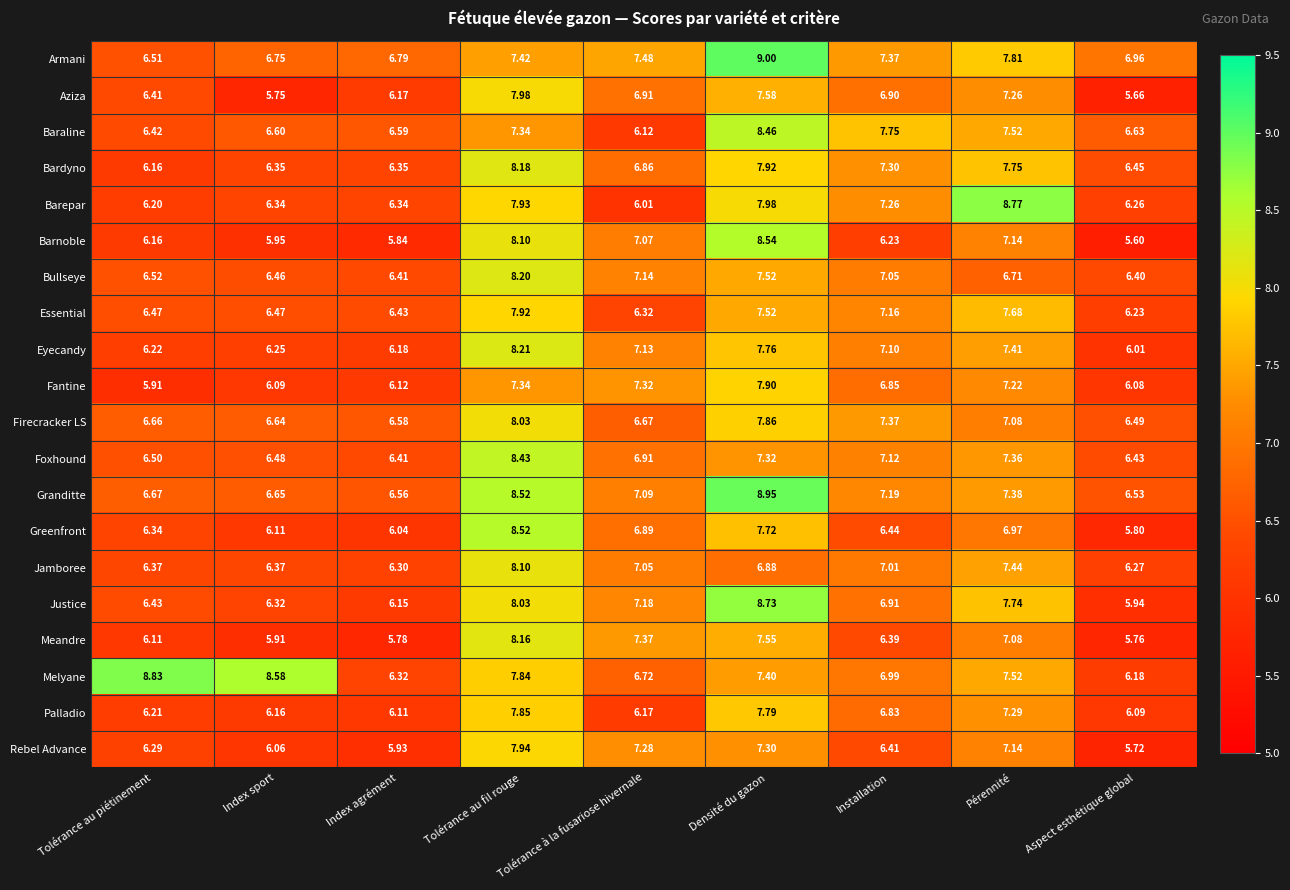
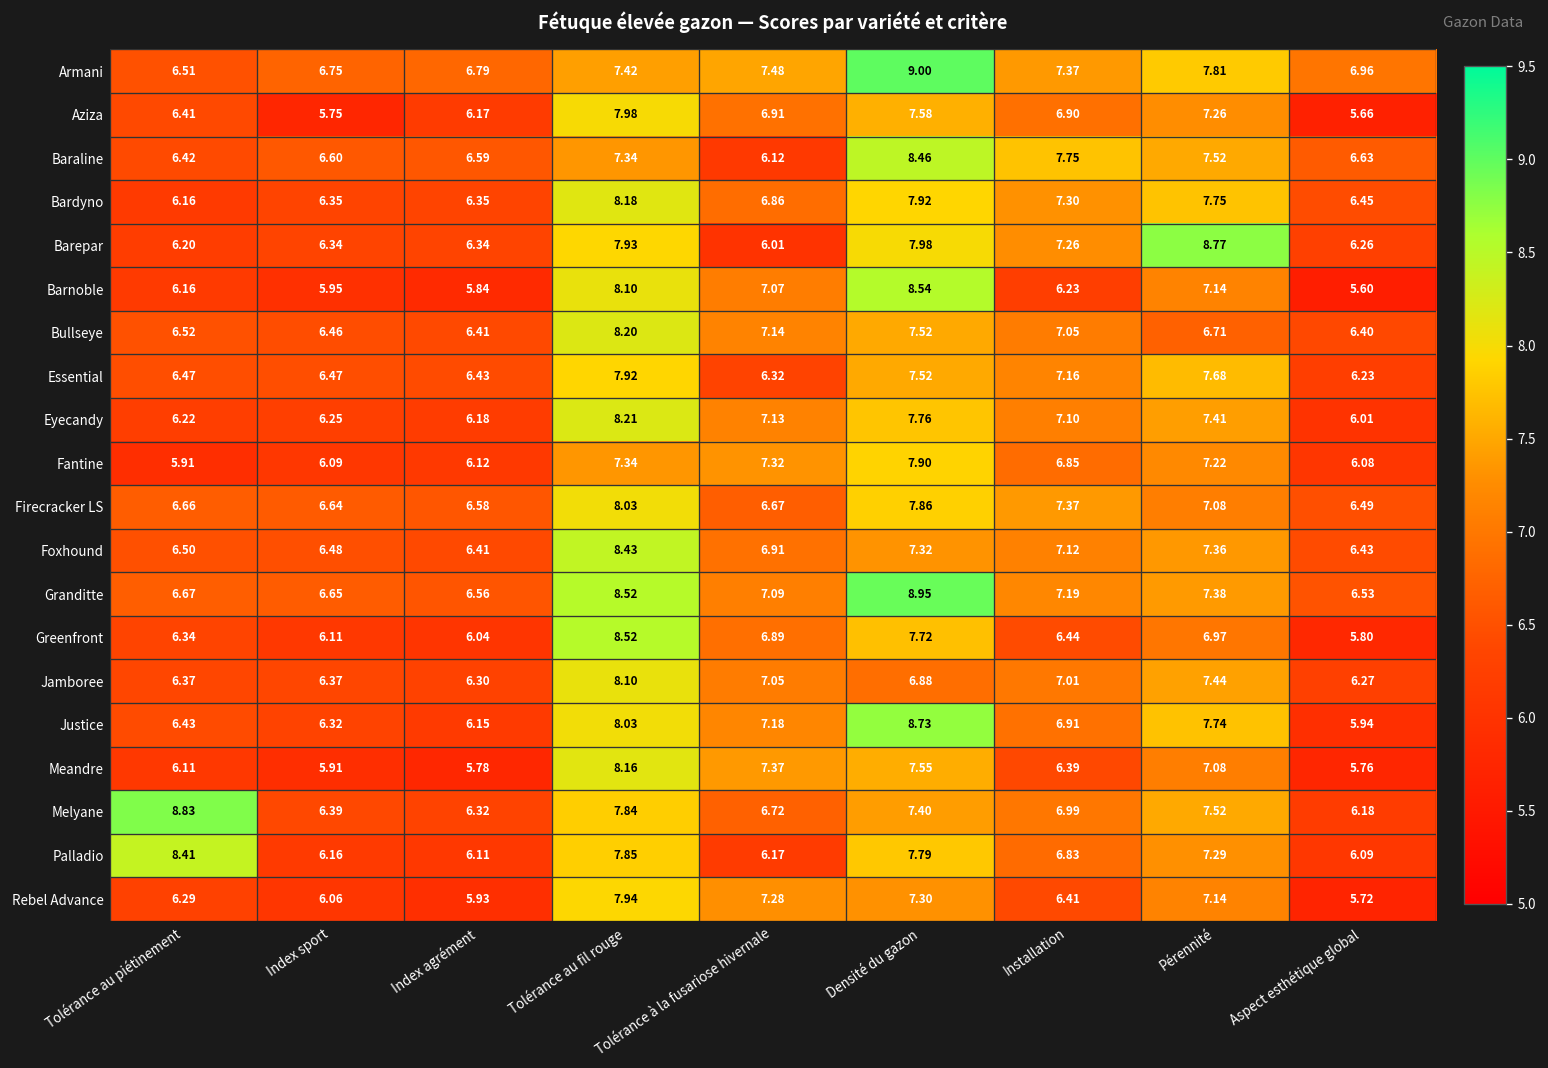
Melyane, Index sport: 8.58 -> 6.39
Palladio, Tolérance au piétinement: 6.21 -> 8.41
